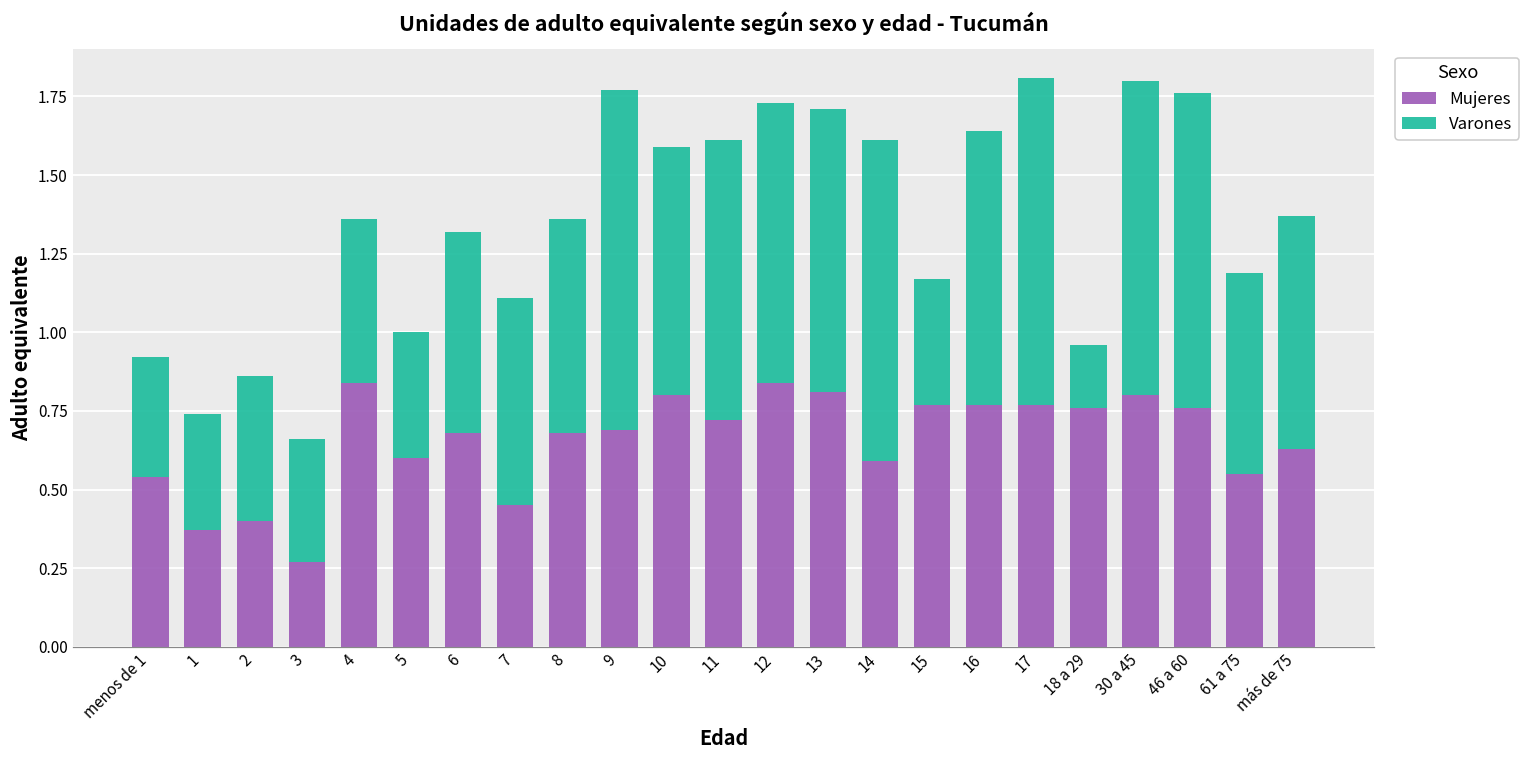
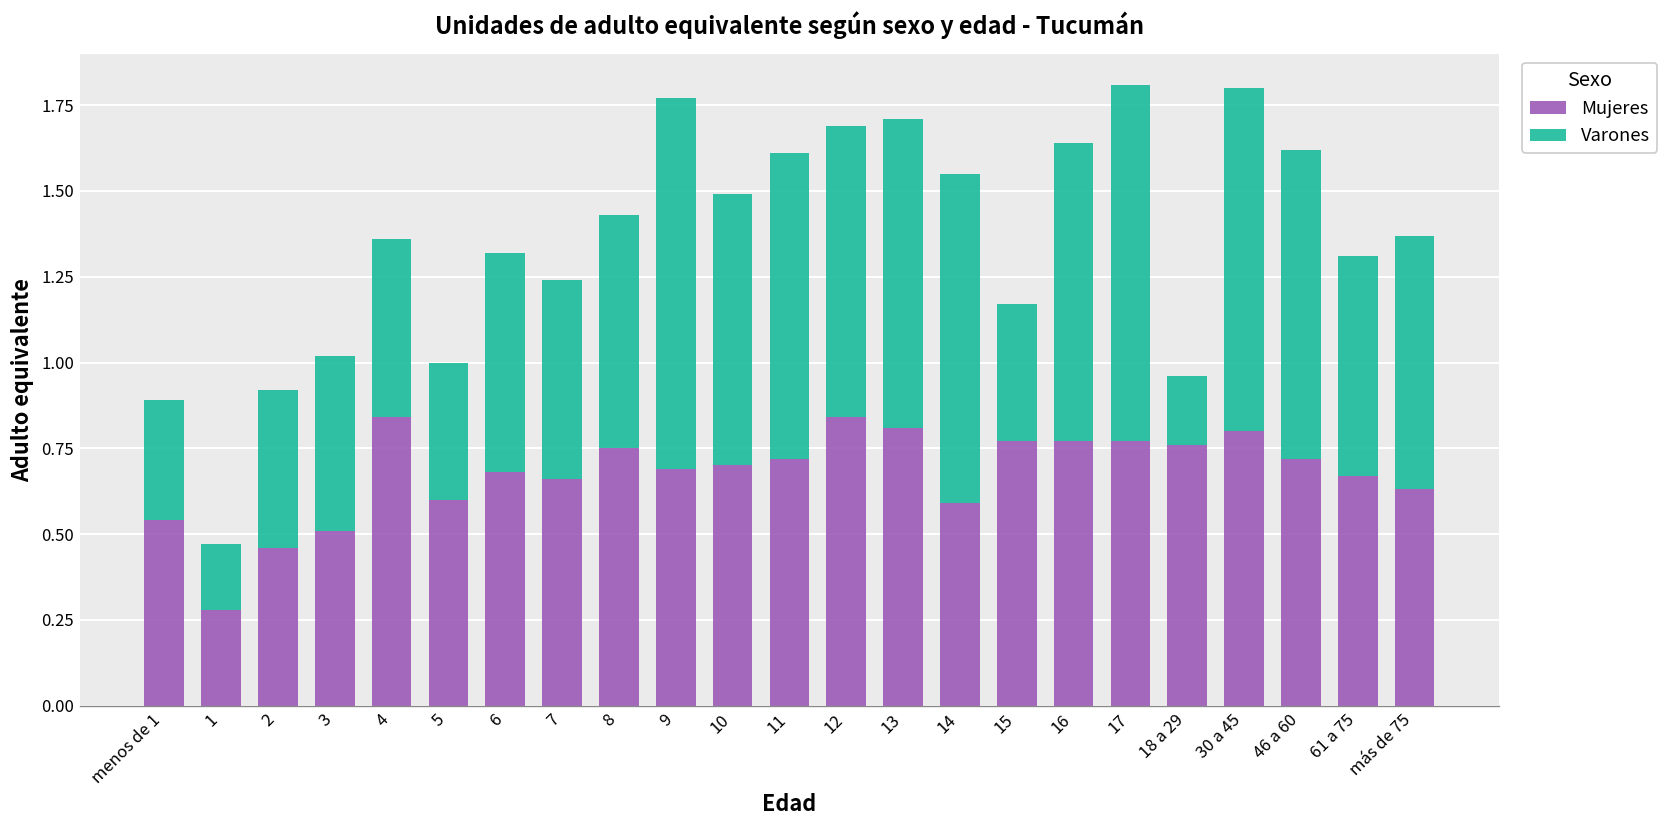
Varones, menos de 1: 0.38 -> 0.35
Mujeres, 1: 0.37 -> 0.28
Varones, 1: 0.37 -> 0.19
Mujeres, 2: 0.40 -> 0.46
Mujeres, 3: 0.27 -> 0.51
Varones, 3: 0.39 -> 0.51
Mujeres, 7: 0.45 -> 0.66
Varones, 7: 0.66 -> 0.58
Mujeres, 8: 0.68 -> 0.75
Mujeres, 10: 0.8 -> 0.7
Varones, 12: 0.89 -> 0.85
Varones, 14: 1.02 -> 0.96
Mujeres, 46 a 60: 0.76 -> 0.72
Varones, 46 a 60: 1.0 -> 0.9
Mujeres, 61 a 75: 0.55 -> 0.67
